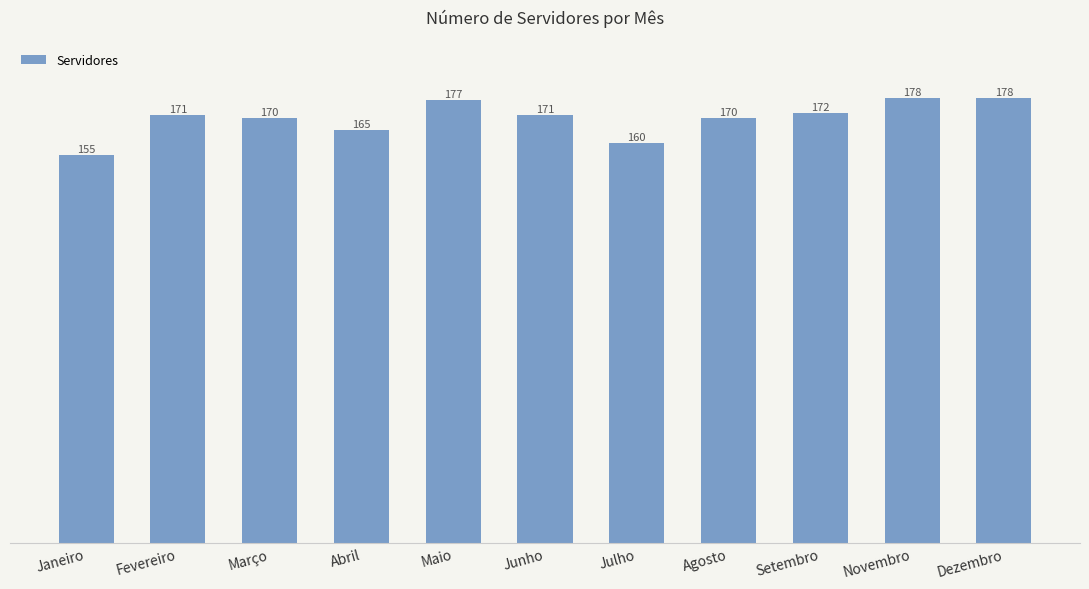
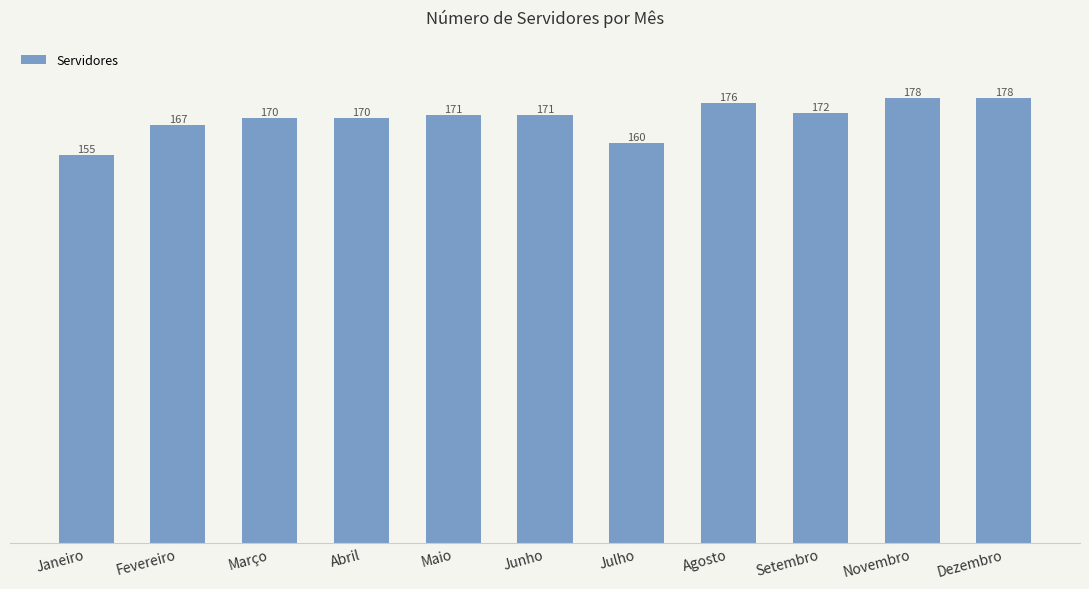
Fevereiro: 171 -> 167
Abril: 165 -> 170
Maio: 177 -> 171
Agosto: 170 -> 176
